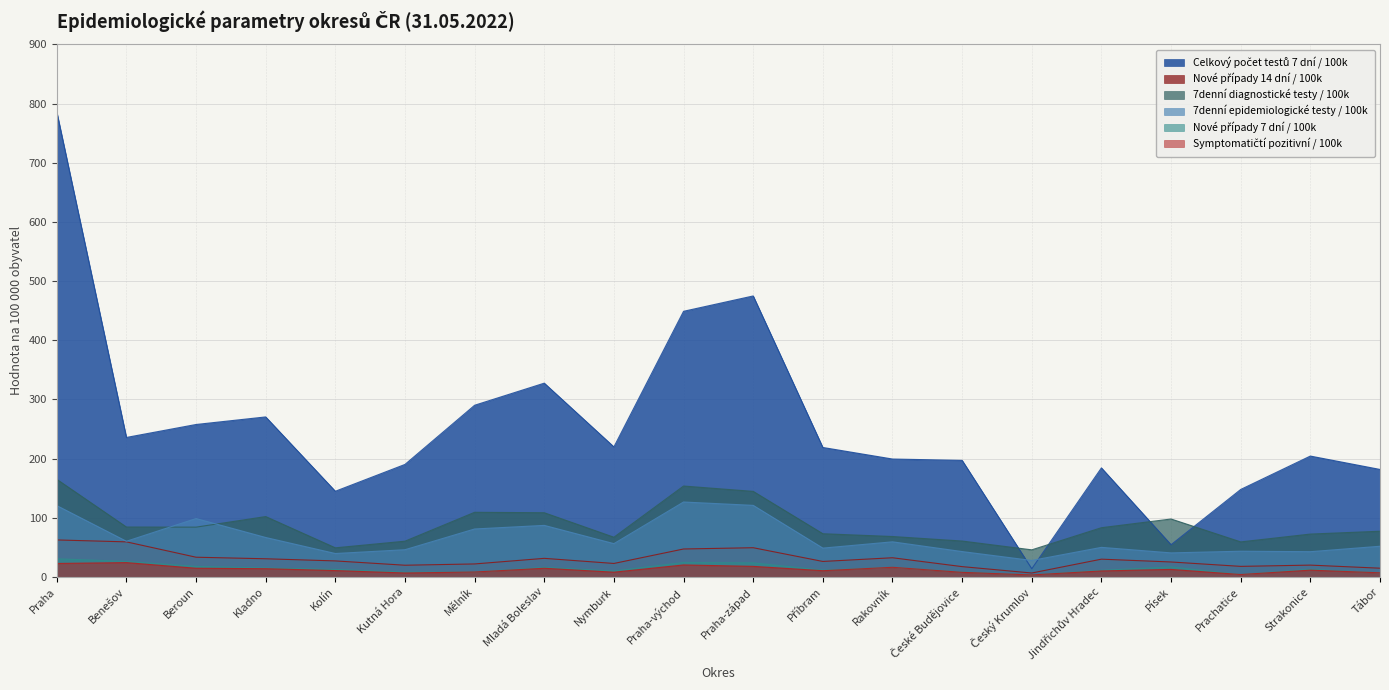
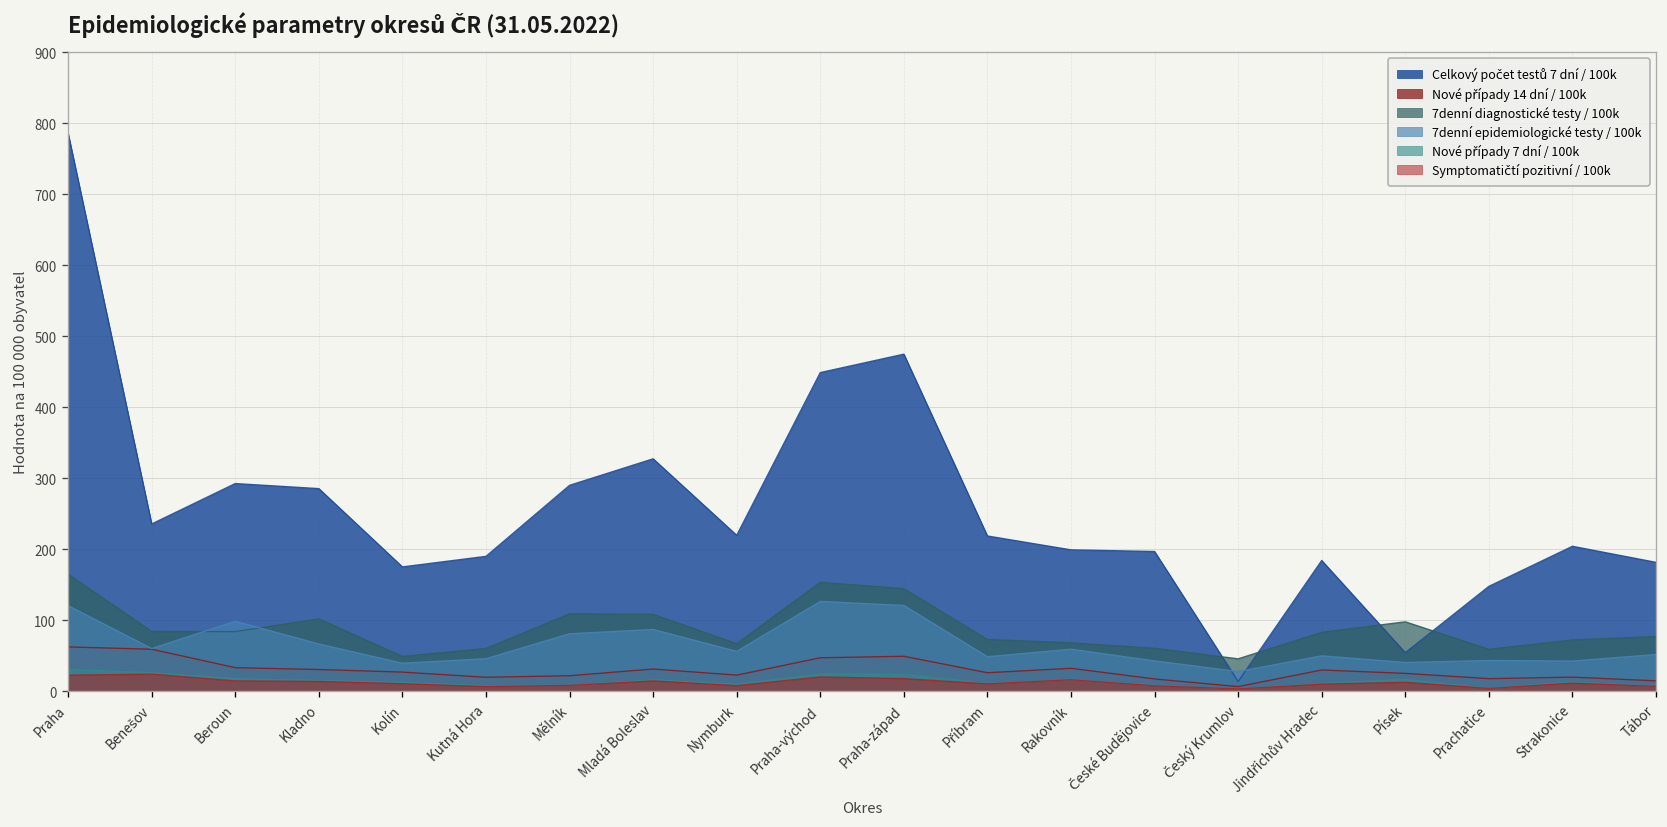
Celkový počet testů 7 dní / 100k, Beroun: 260 -> 290
Celkový počet testů 7 dní / 100k, Kladno: 270 -> 290
Celkový počet testů 7 dní / 100k, Kolín: 140 -> 180
